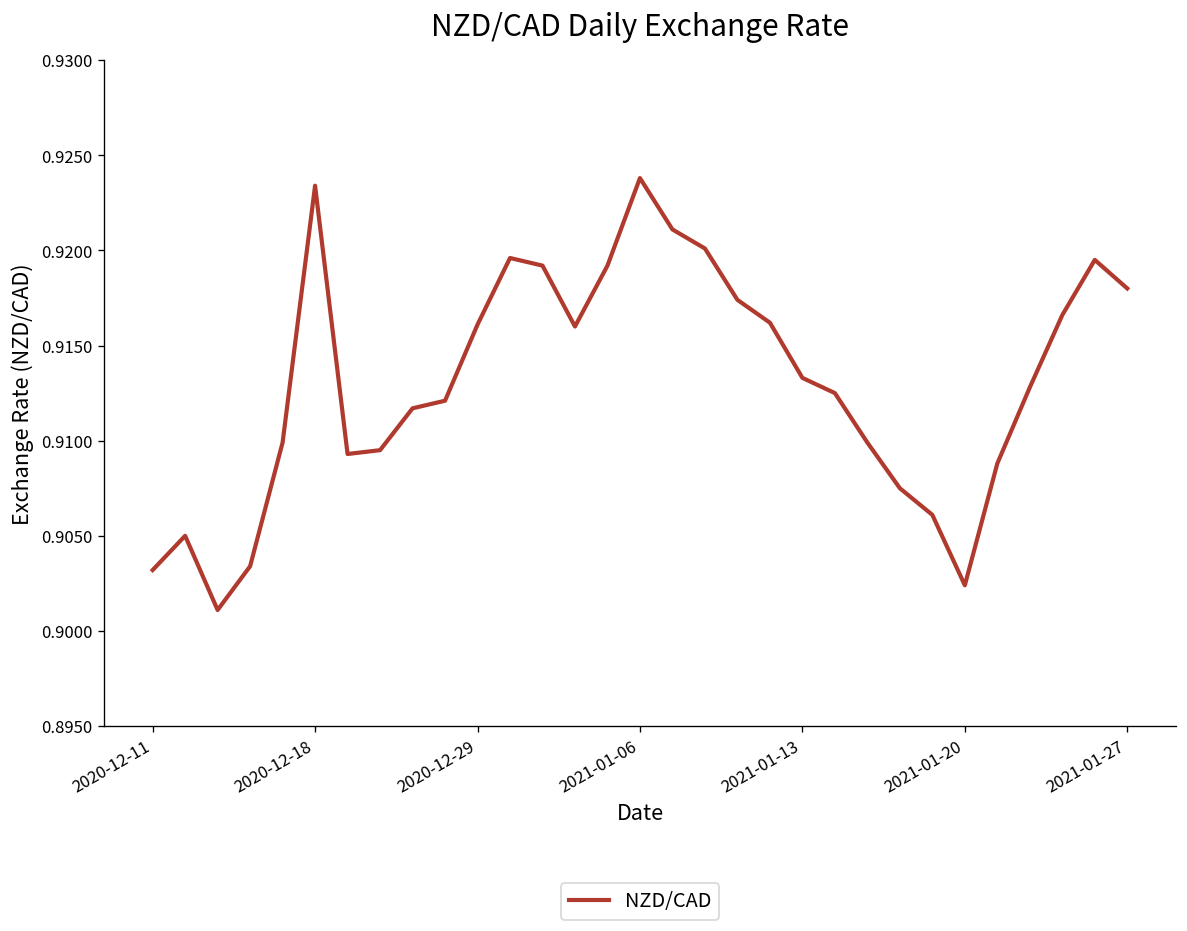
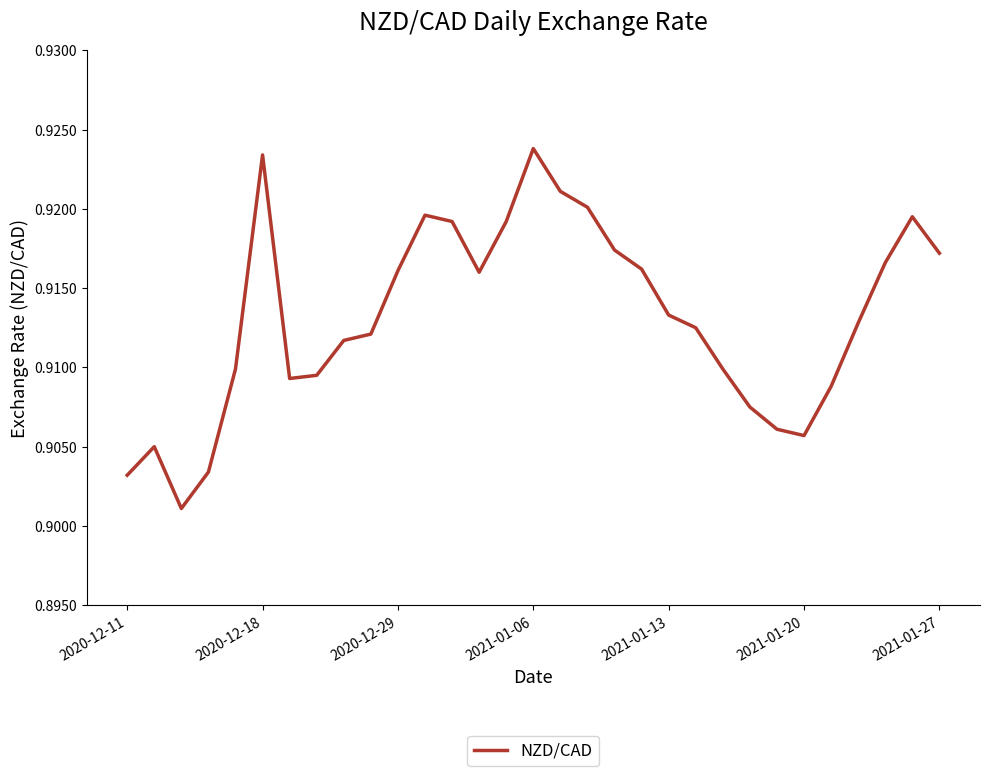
2021-01-20: 0.9024 -> 0.9057
2021-01-27: 0.9180 -> 0.9172
